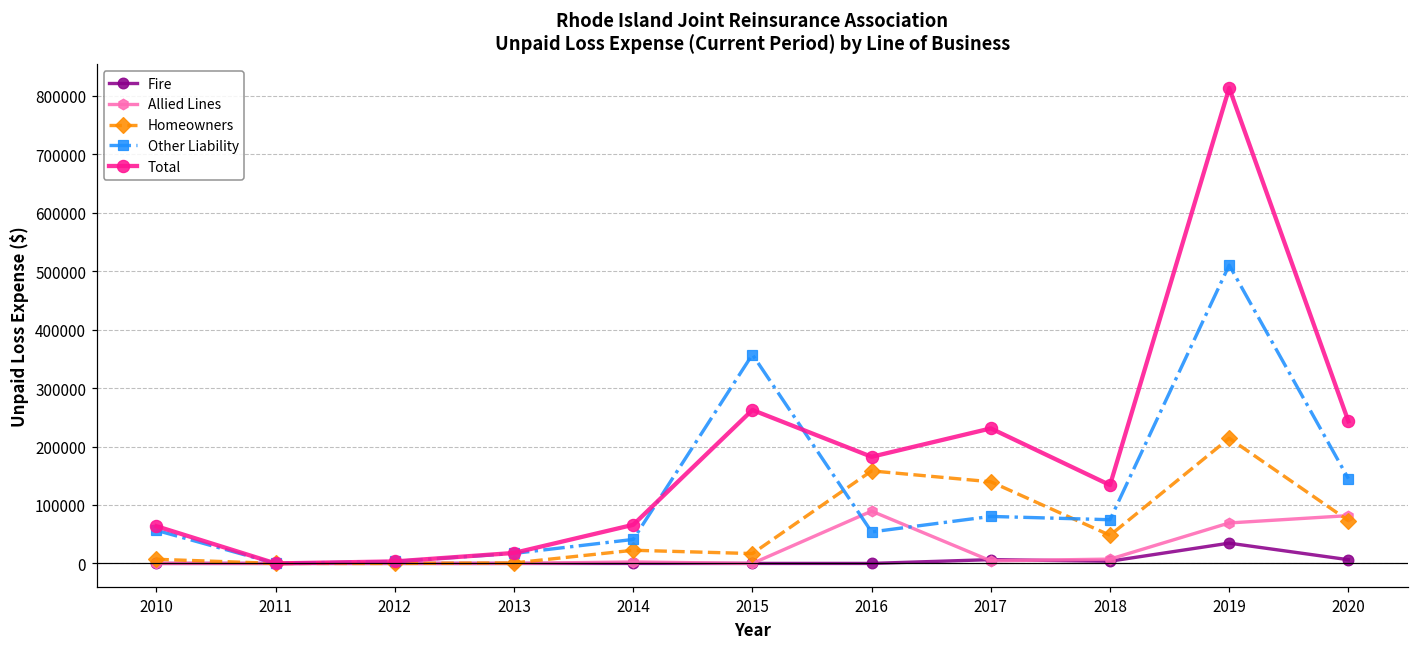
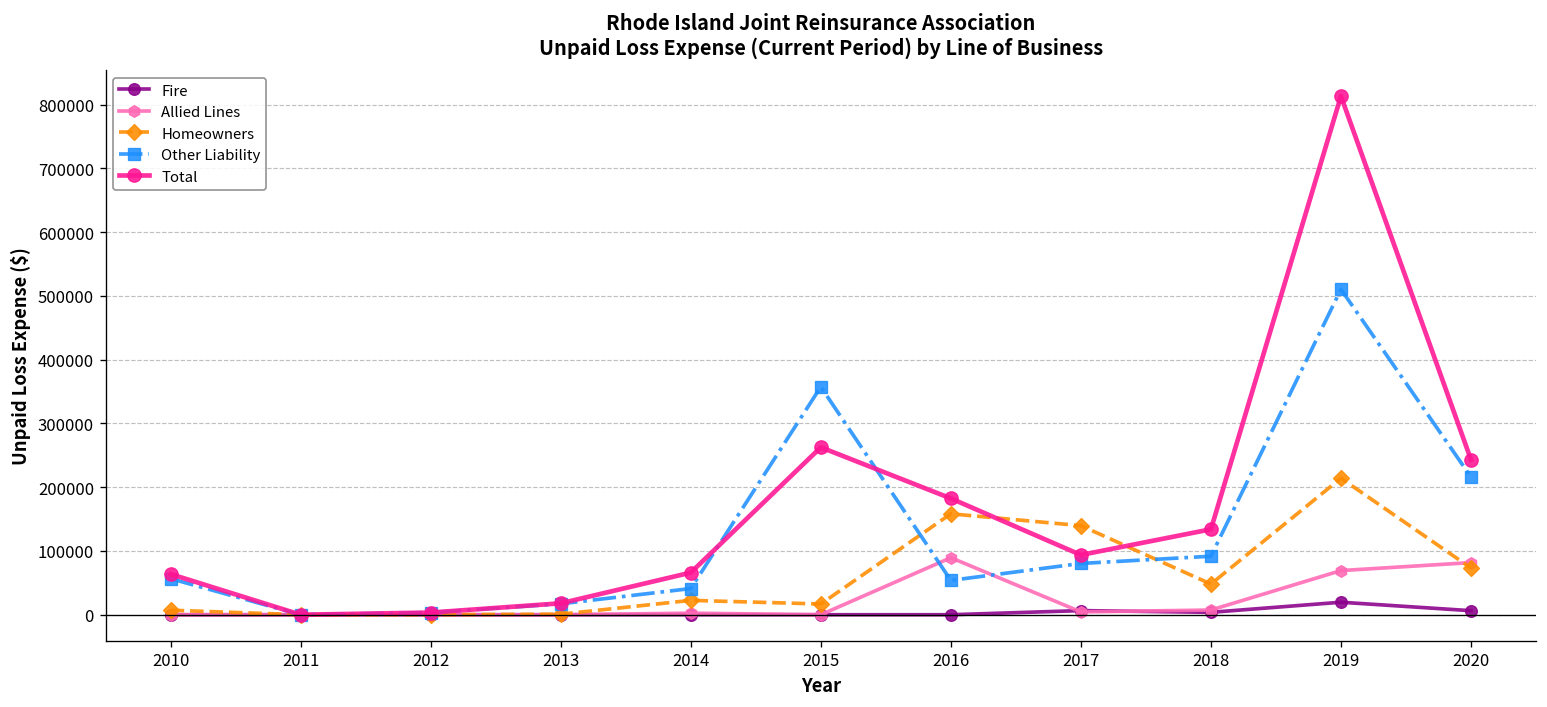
Total, 2017: 230000 -> 90000
Other Liability, 2018: 70000 -> 90000
Fire, 2019: 30000 -> 20000
Other Liability, 2020: 140000 -> 220000
